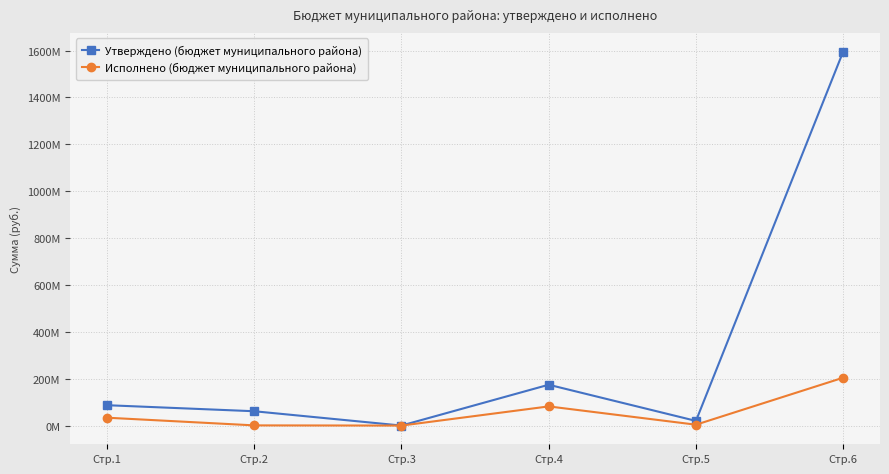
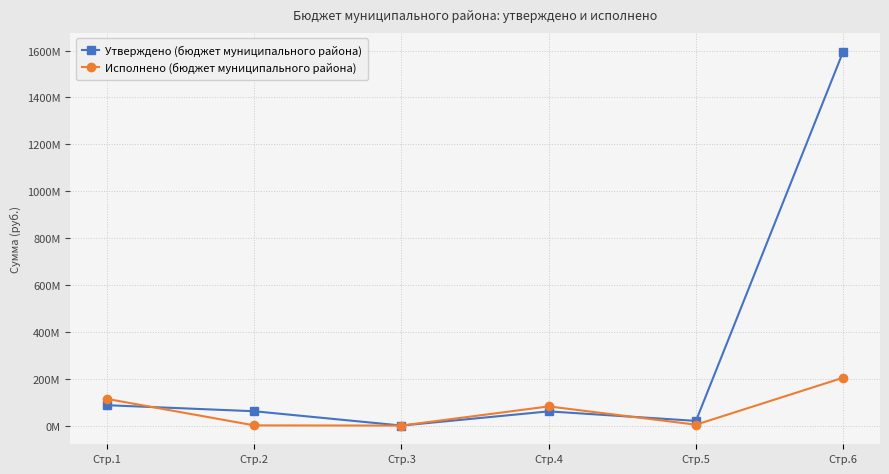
Исполнено (бюджет муниципального района), Стр.1: 30000000 -> 110000000
Утверждено (бюджет муниципального района), Стр.4: 170000000 -> 60000000
